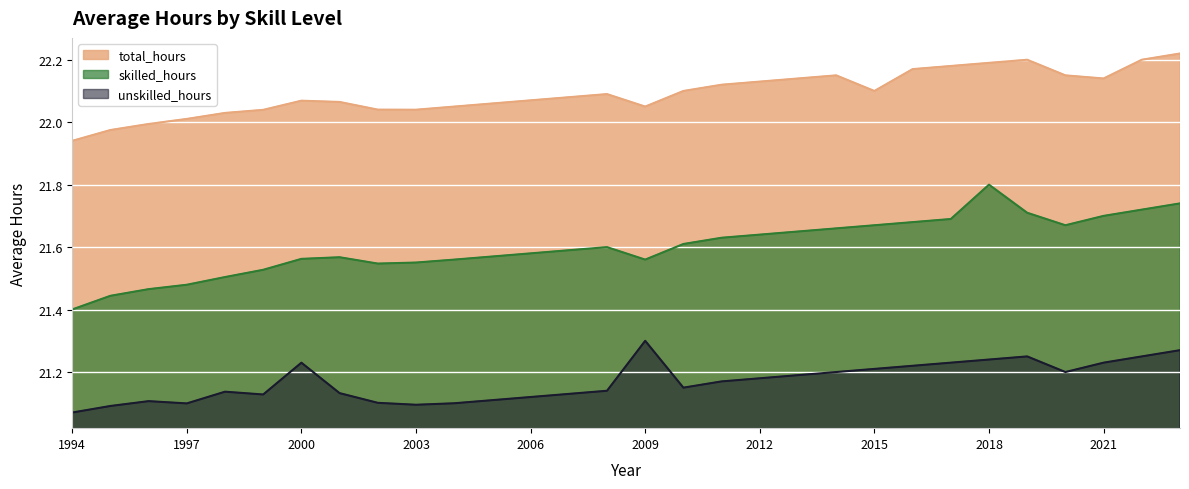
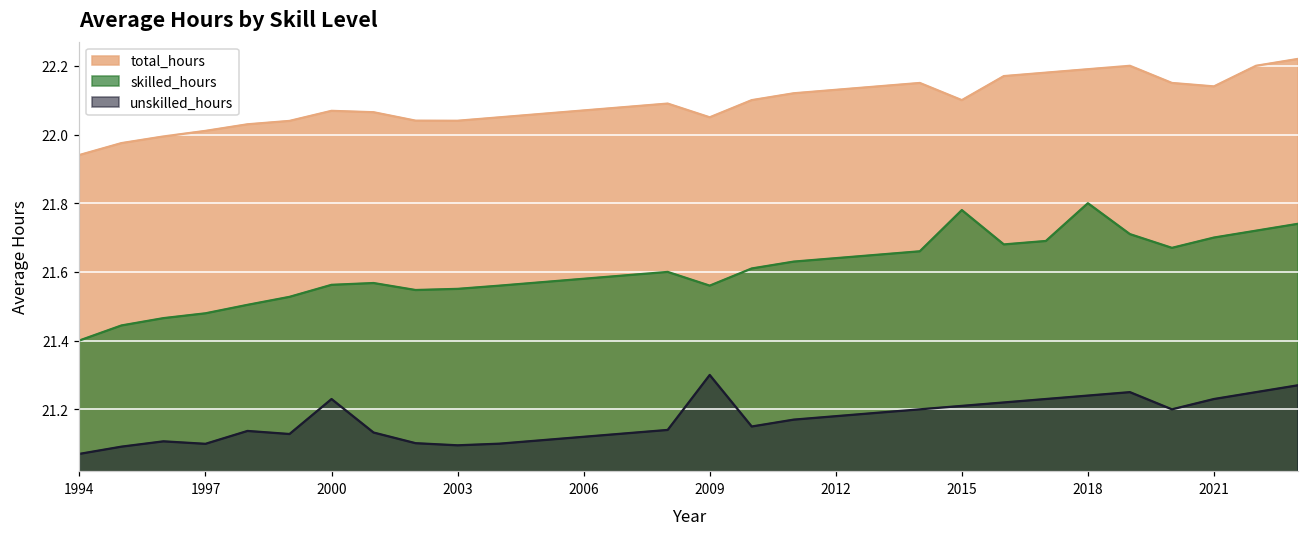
skilled_hours, 2015: 21.67 -> 21.78
